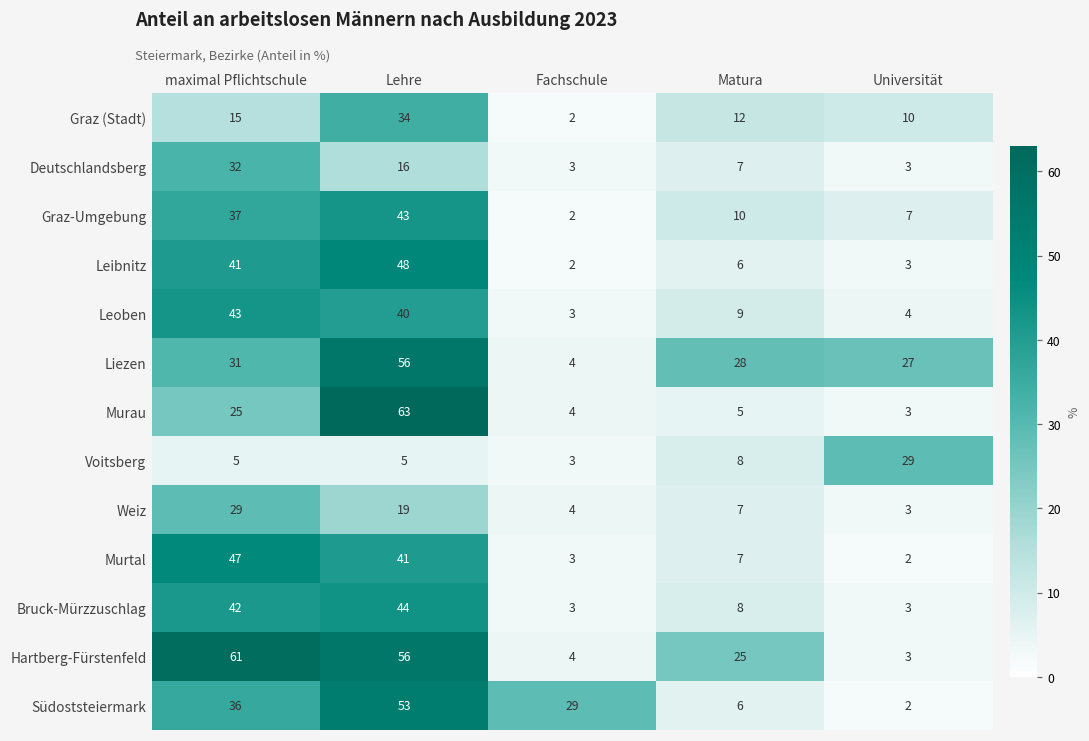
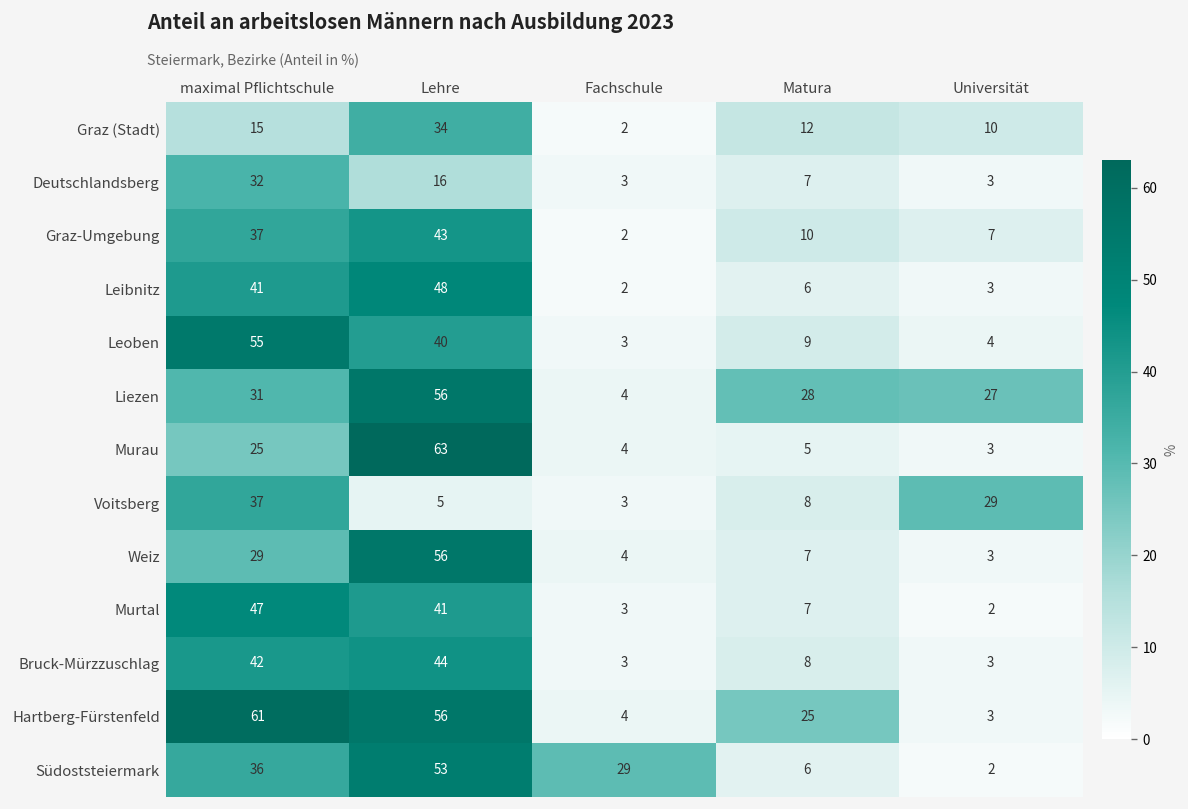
Leoben, maximal Pflichtschule: 43 -> 55
Voitsberg, maximal Pflichtschule: 5 -> 37
Weiz, Lehre: 19 -> 56
